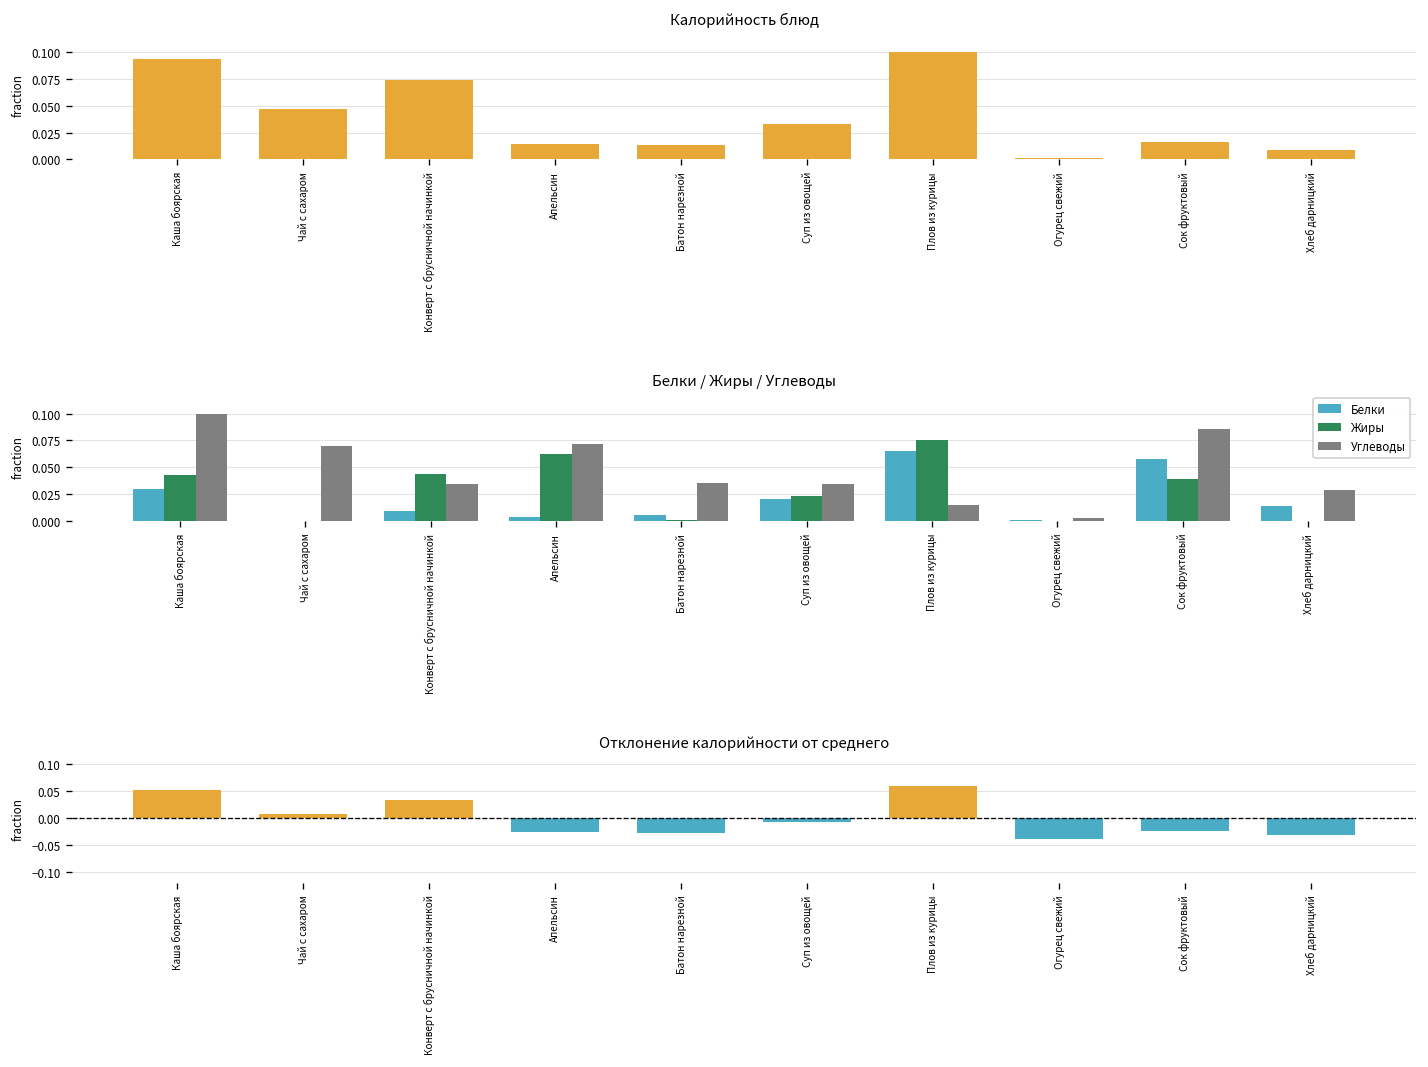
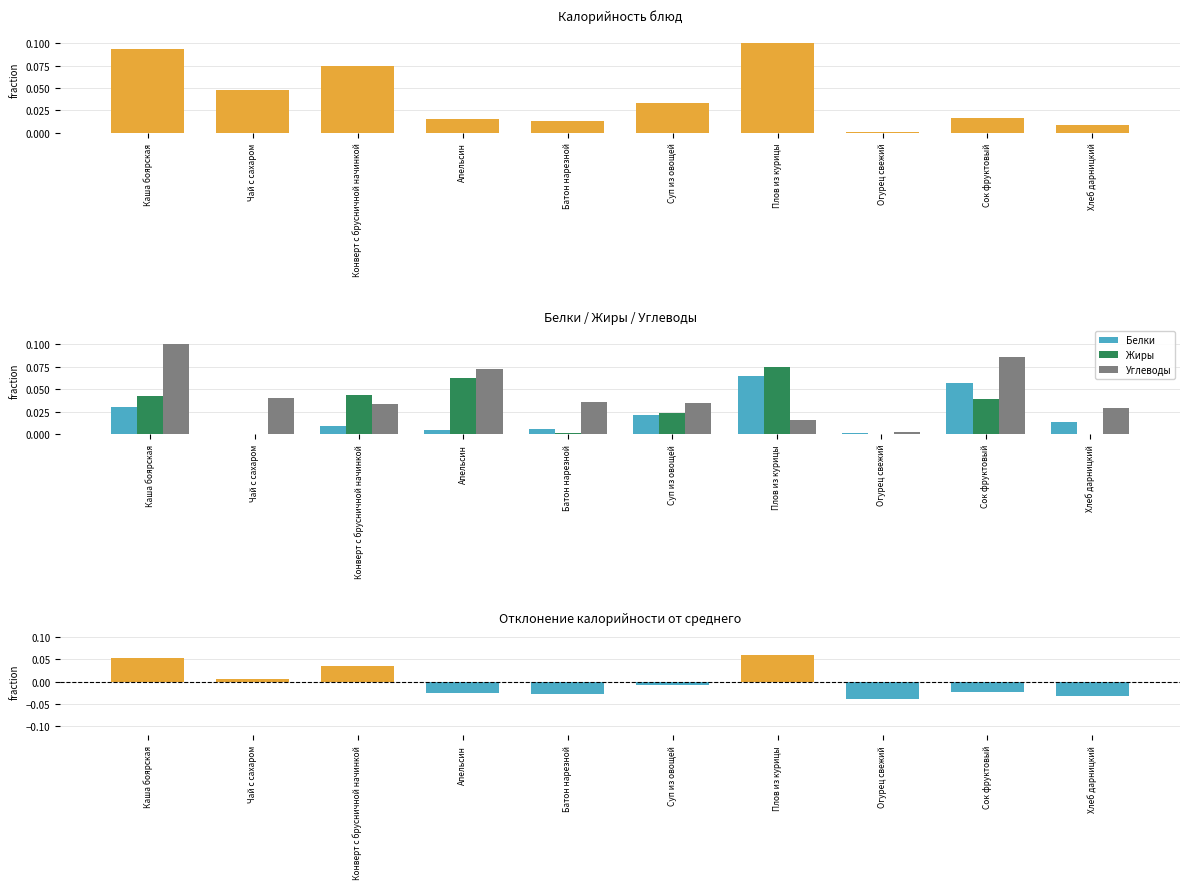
Белки / Жиры / Углеводы, Углеводы, Чай с сахаром: 0.07 -> 0.04
